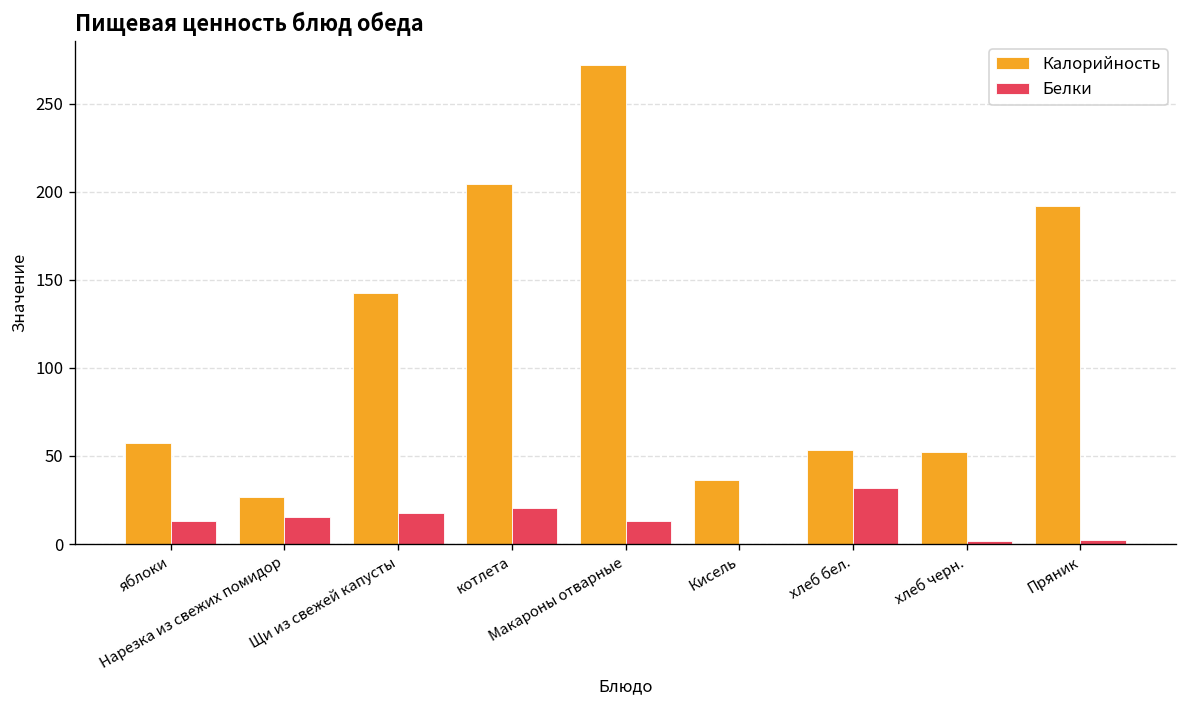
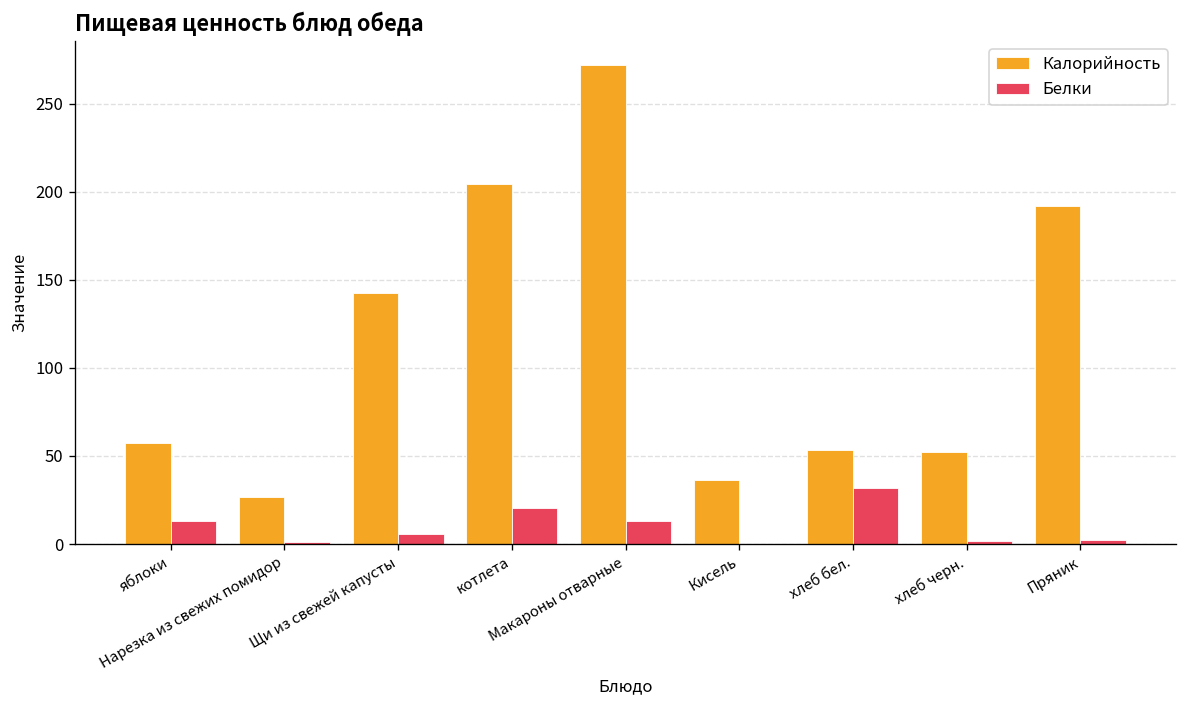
Белки, Нарезка из свежих помидор: 16 -> 1
Белки, Щи из свежей капусты: 18 -> 6
